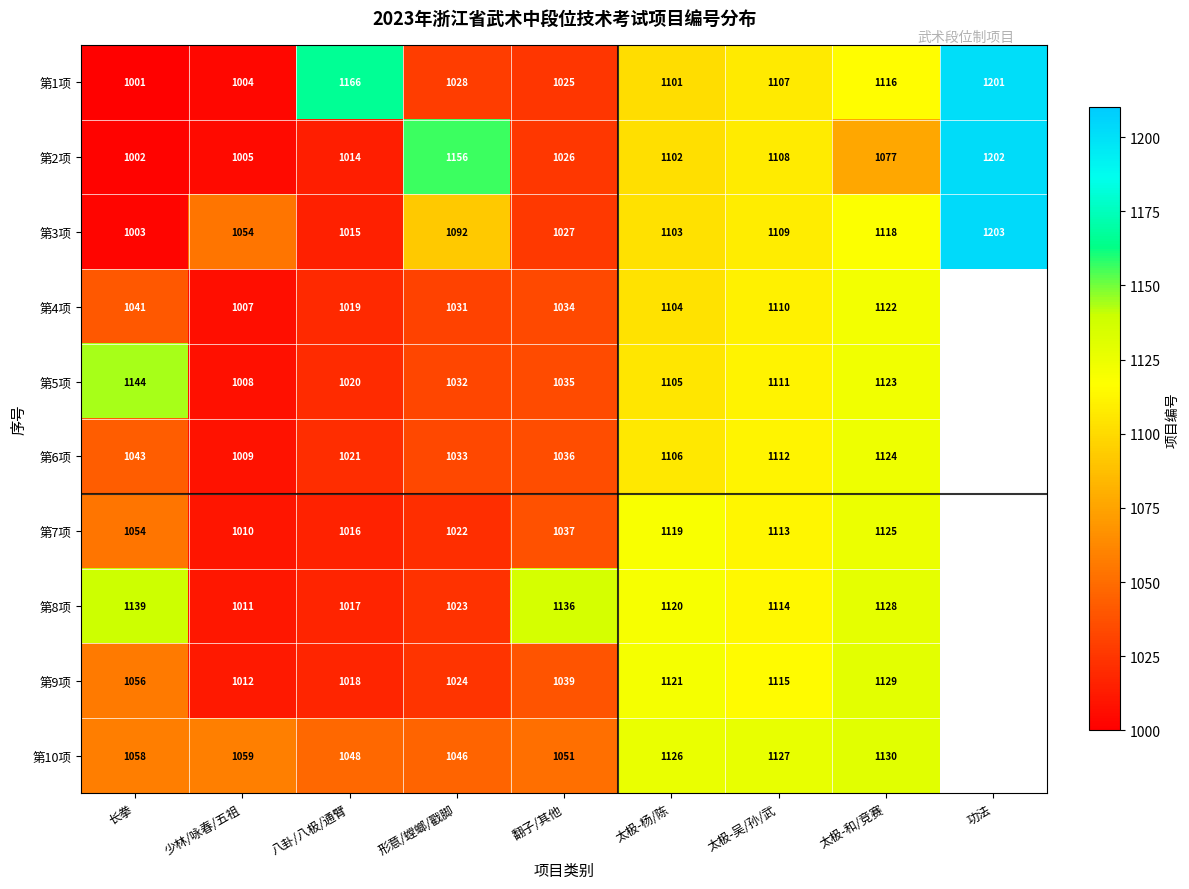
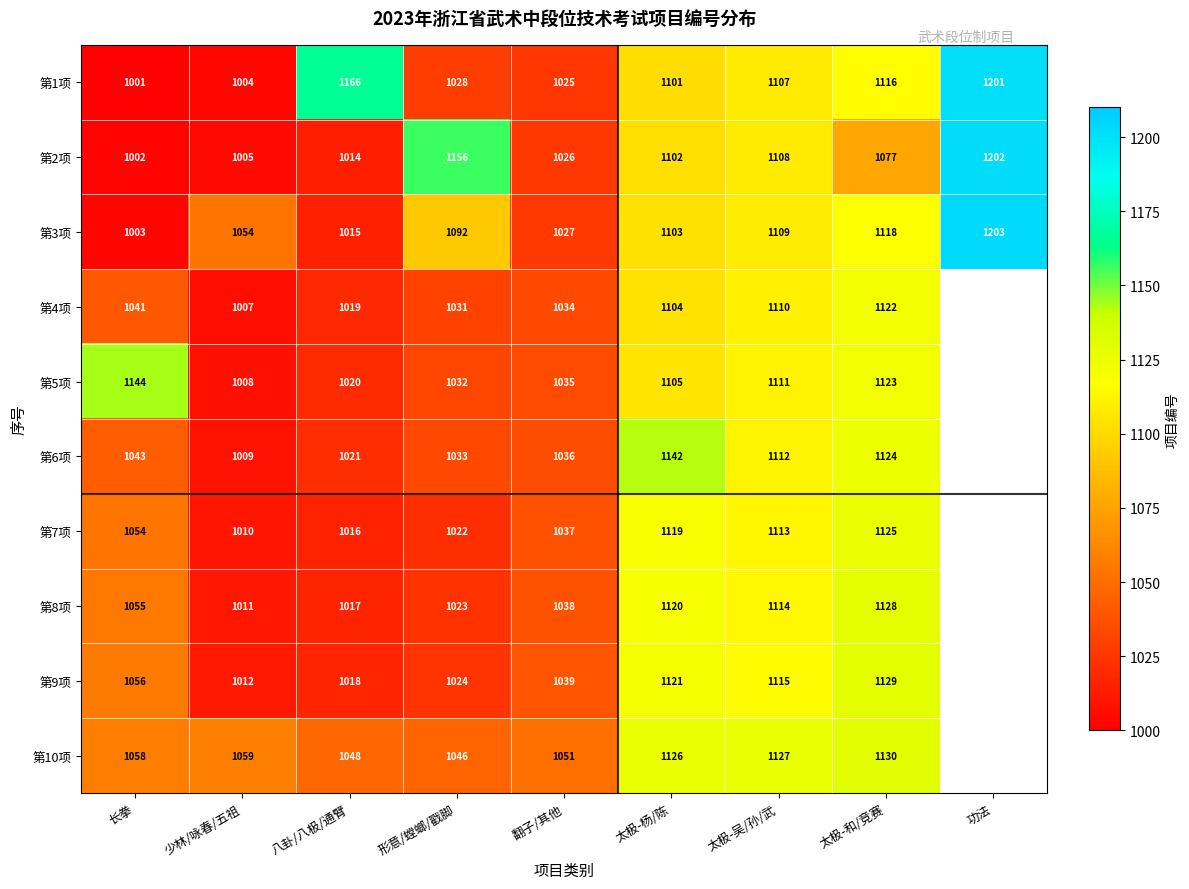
第6项, 太极-杨/陈: 1106 -> 1142
第8项, 长拳: 1139 -> 1055
第8项, 翻子/其他: 1136 -> 1038
